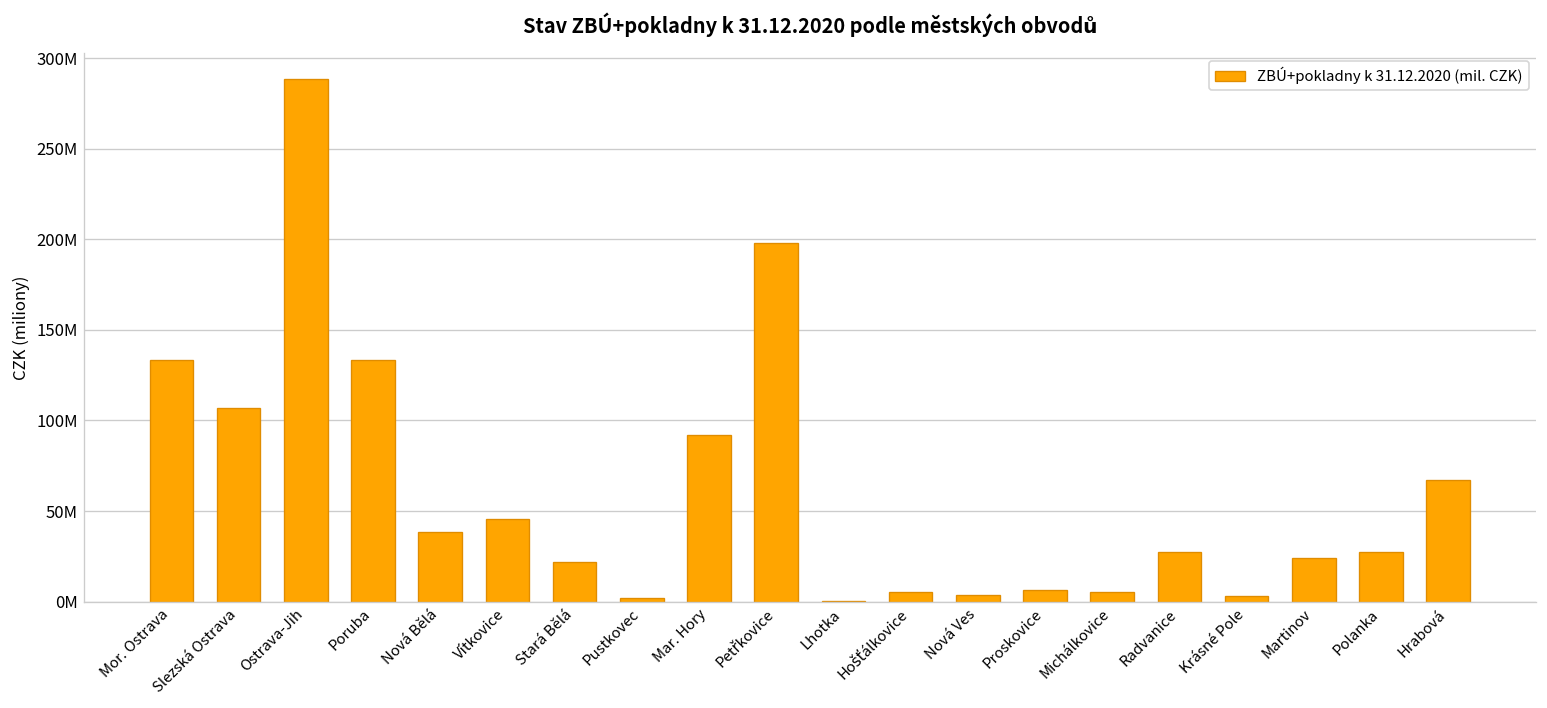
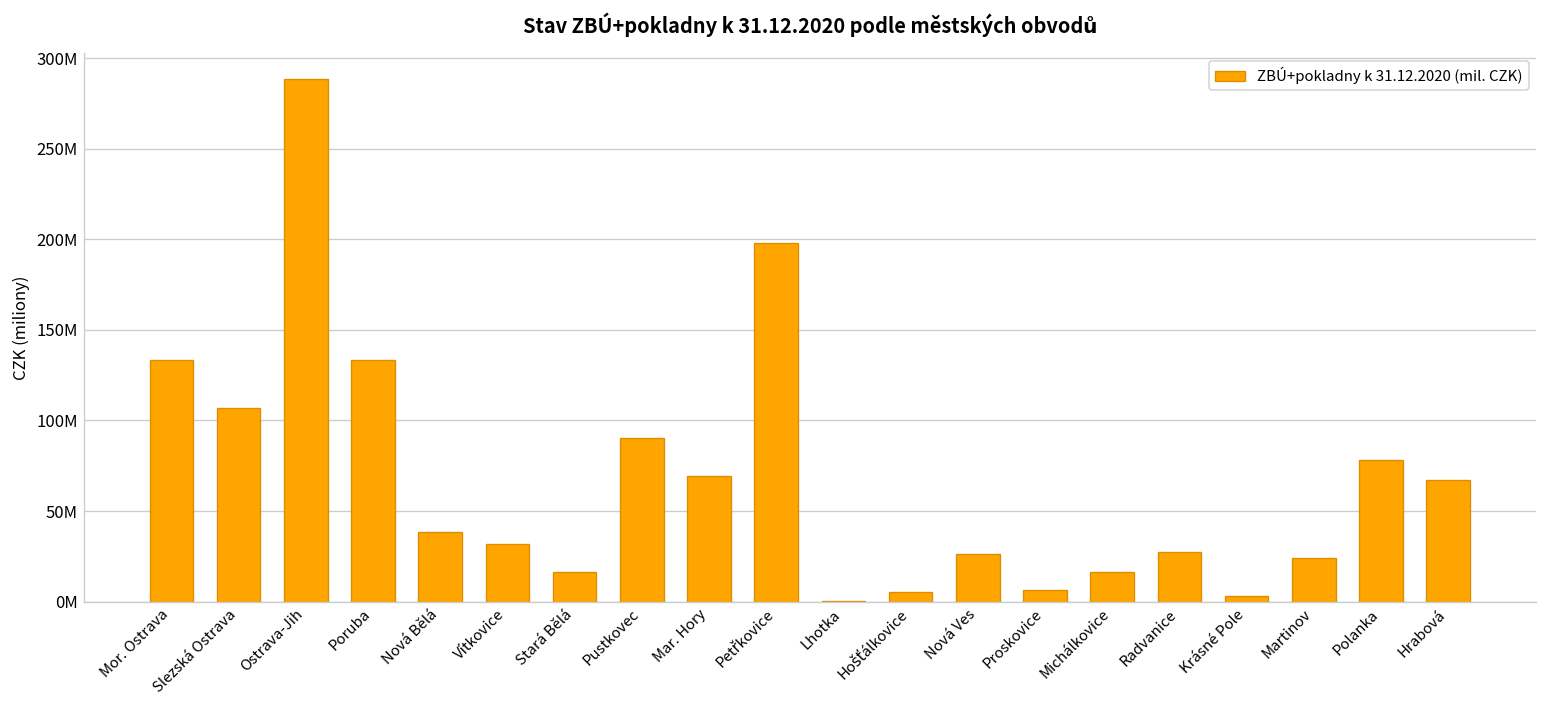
Vítkovice: 46000000 -> 32000000
Stará Bělá: 22000000 -> 16000000
Pustkovec: 2000000 -> 90000000
Mar. Hory: 92000000 -> 69000000
Nová Ves: 3000000 -> 26000000
Michálkovice: 6000000 -> 16000000
Polanka: 28000000 -> 78000000
